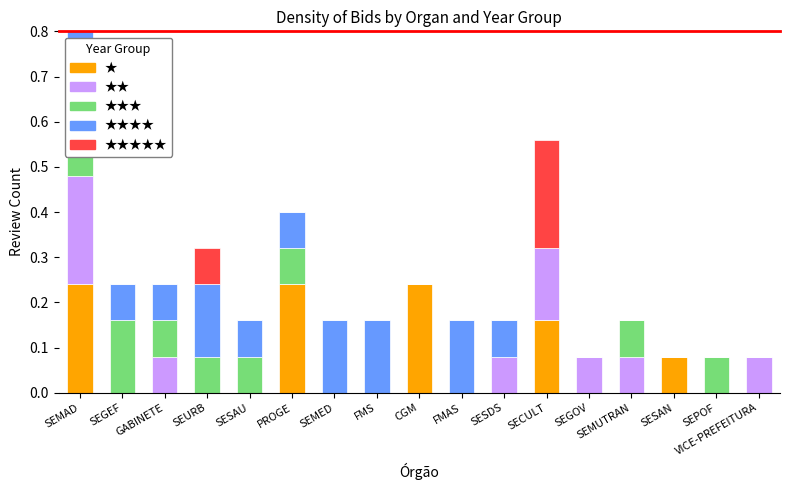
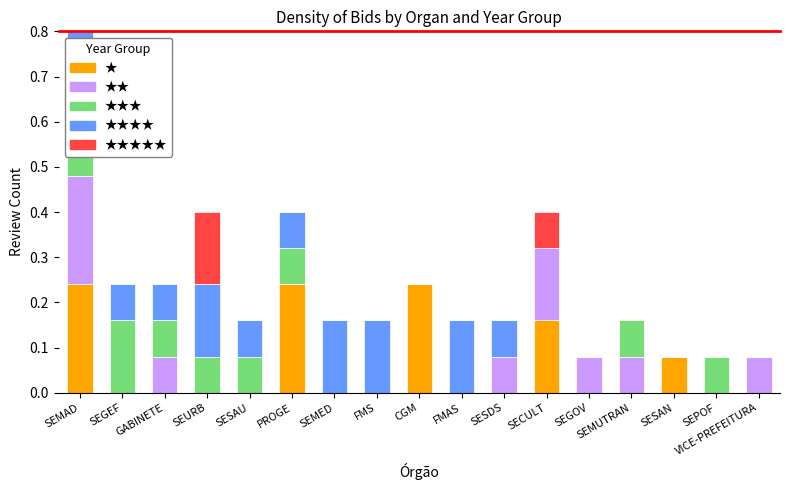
★★★★★, SEURB: 0.08 -> 0.16
★★★★★, SECULT: 0.24 -> 0.08
